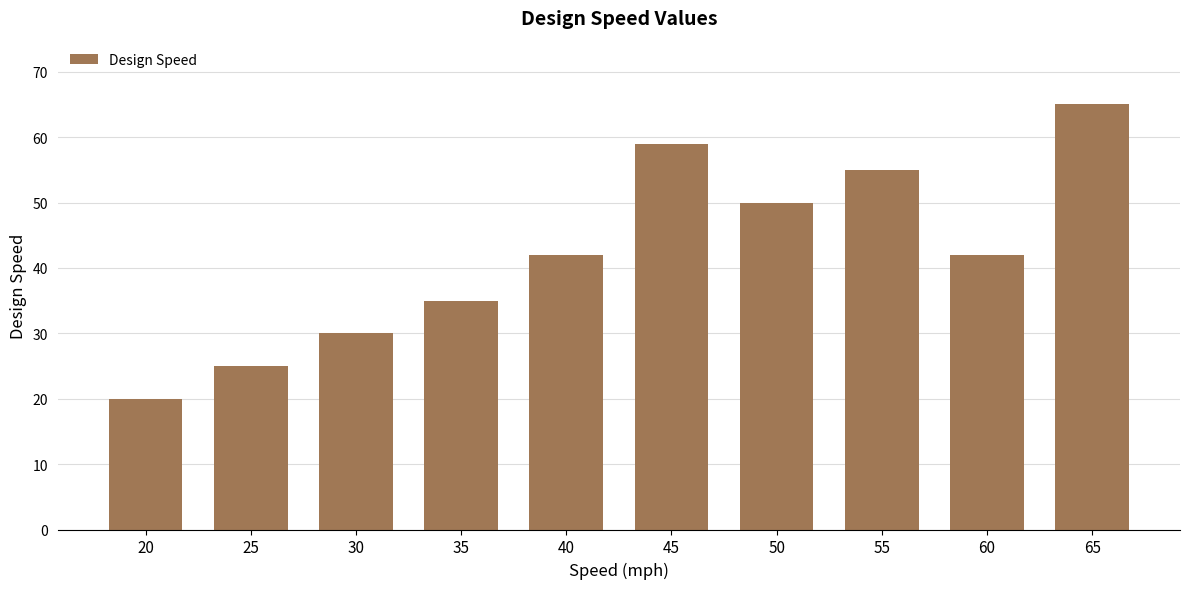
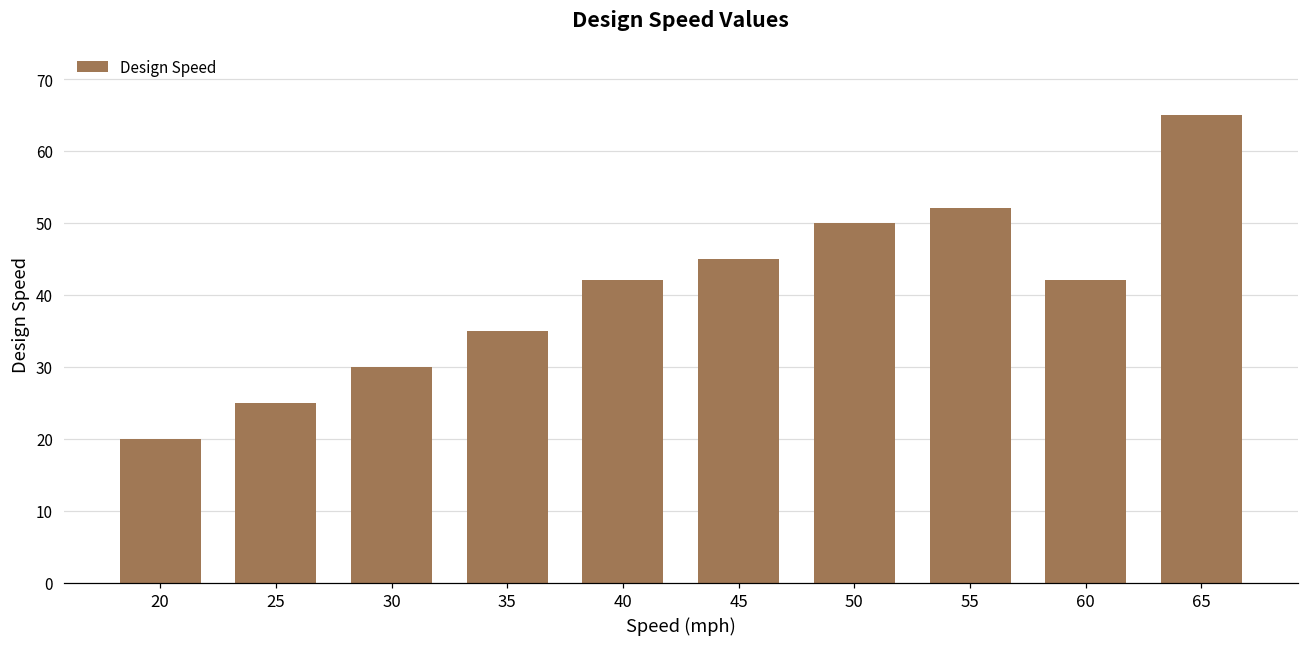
45: 59 -> 45
55: 55 -> 52
